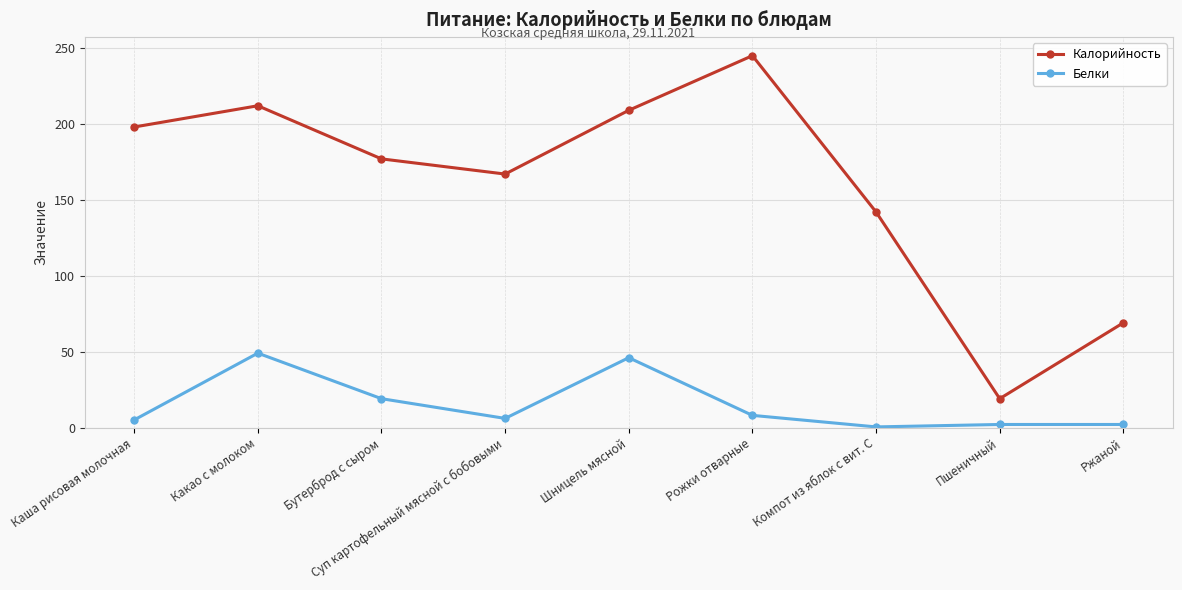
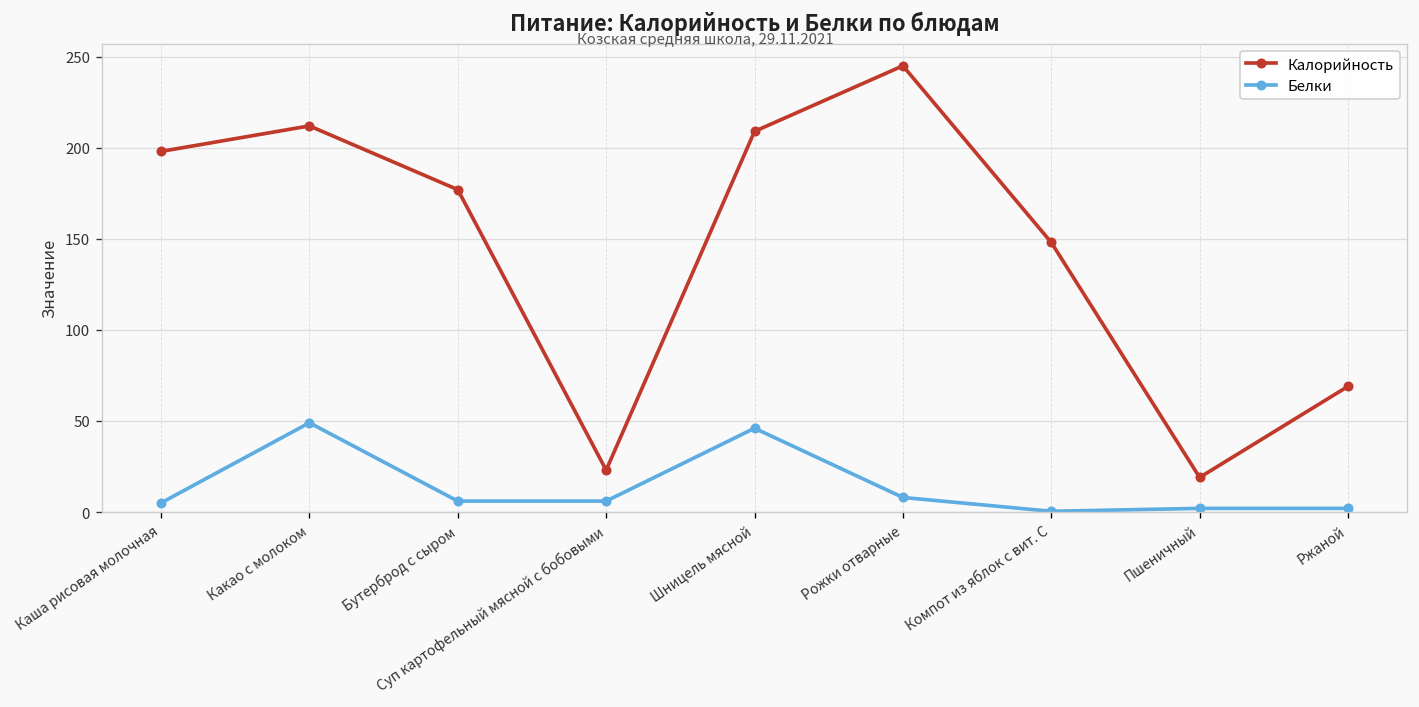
Белки, Бутерброд с сыром: 19 -> 6
Калорийность, Суп картофельный мясной с бобовыми: 167 -> 23
Калорийность, Компот из яблок с вит. С: 142 -> 148
